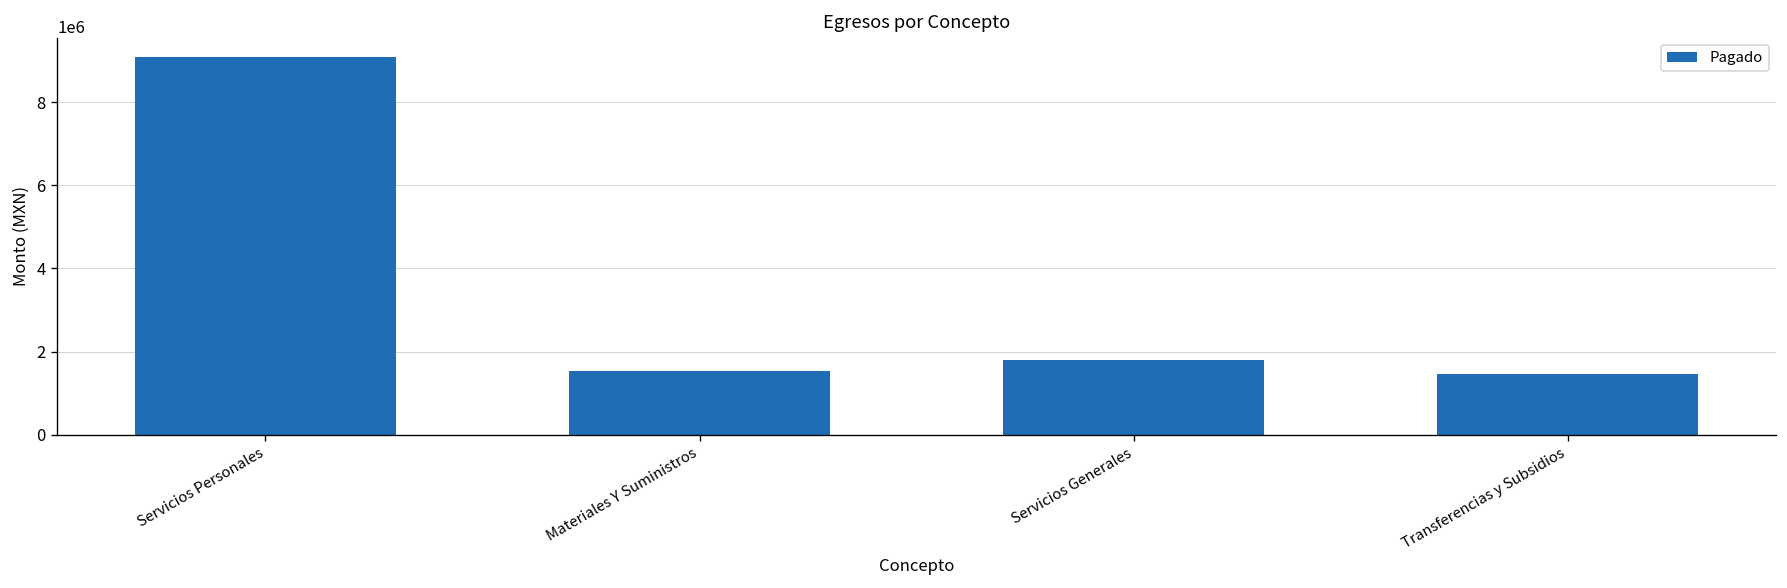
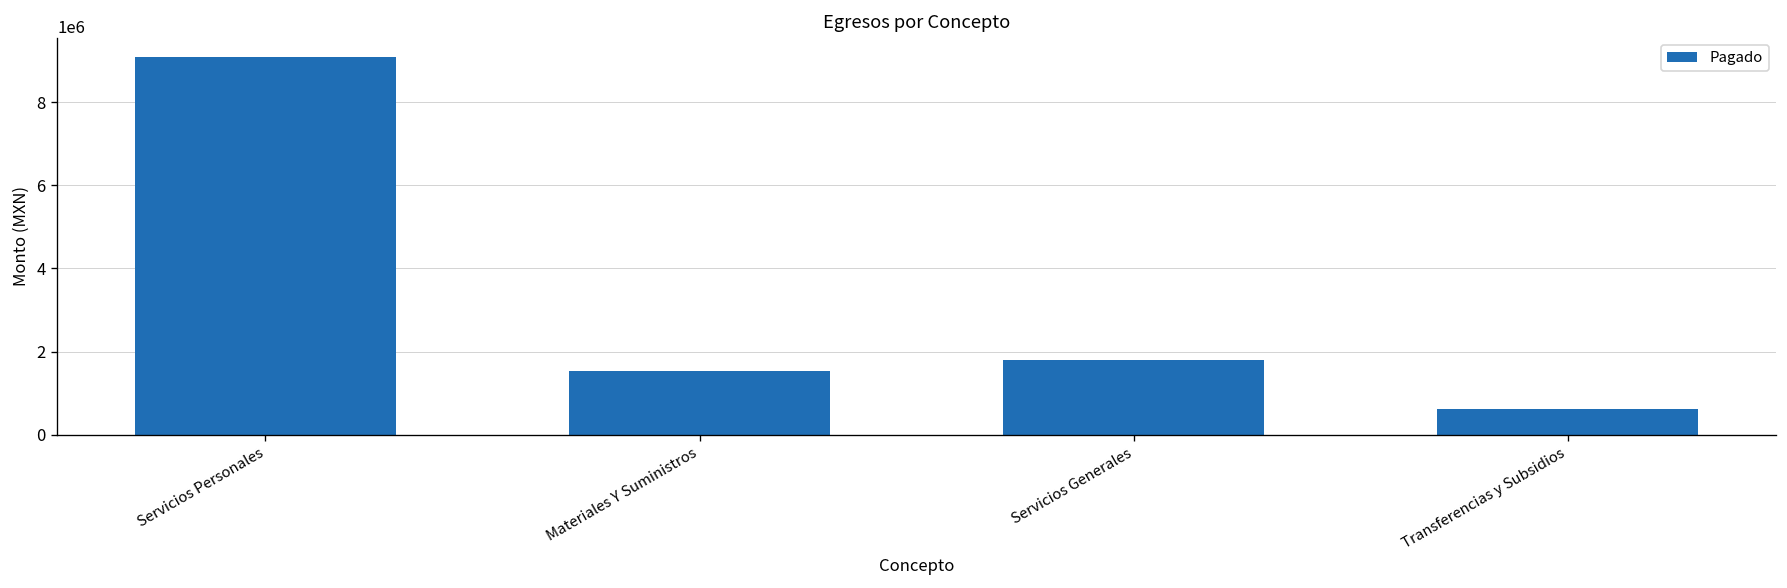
Transferencias y Subsidios: 1500000 -> 600000
